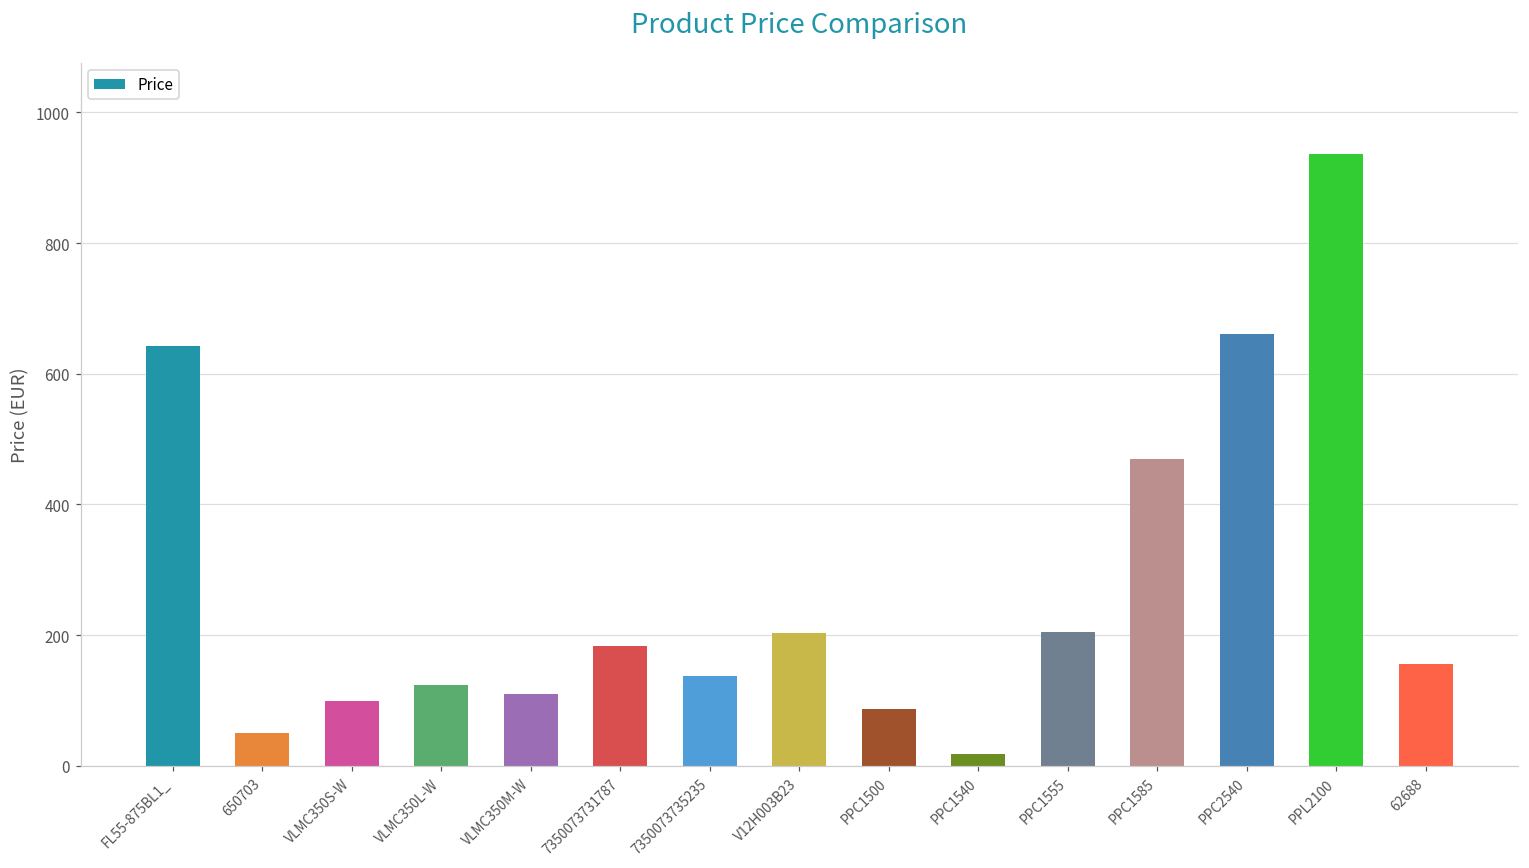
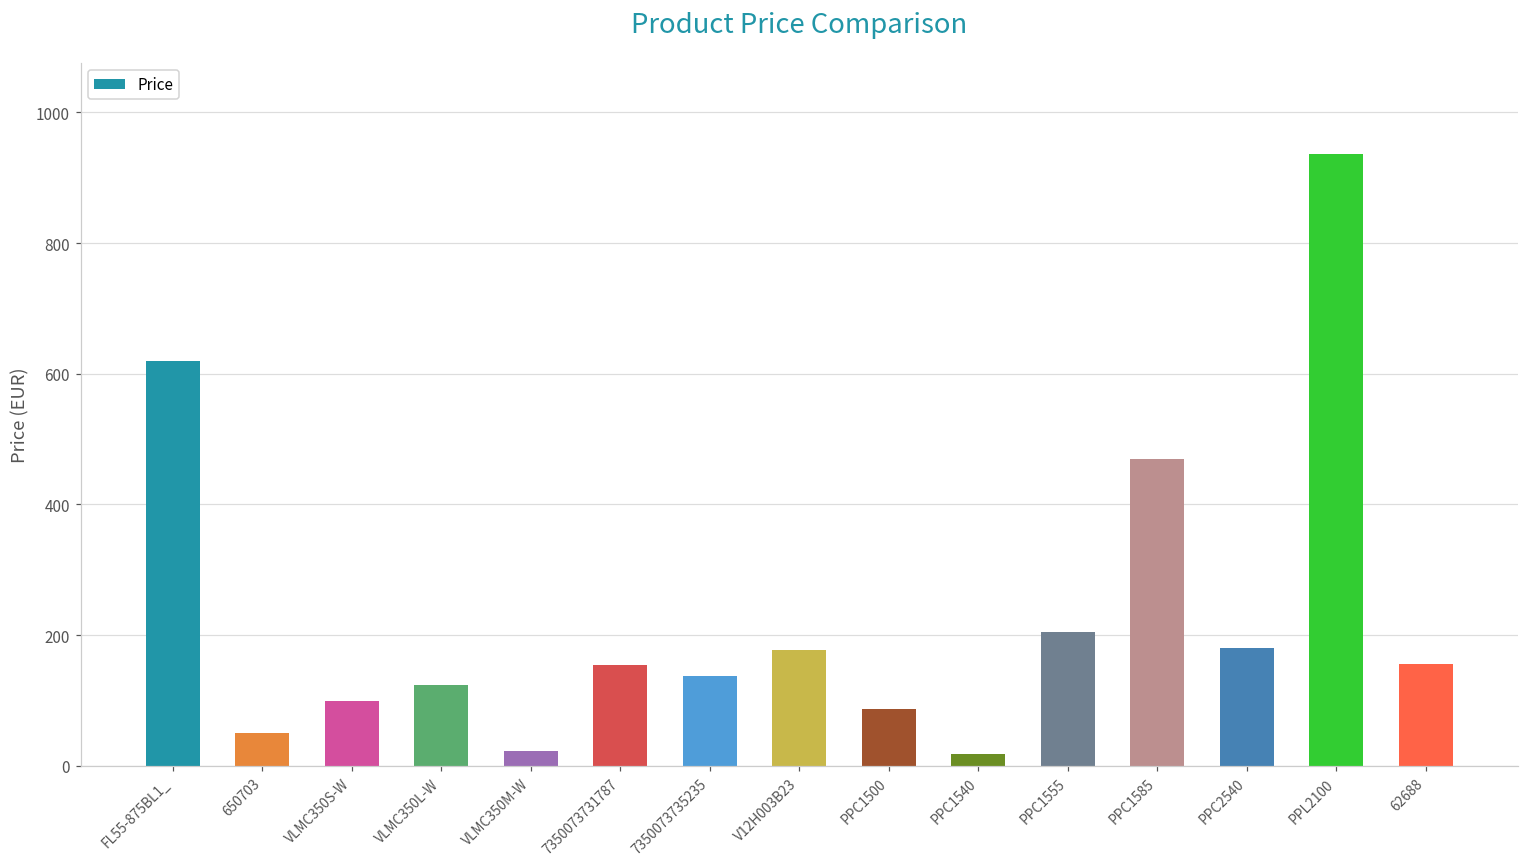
FL55-875BL1_: 640 -> 620
VLMC350M-W: 110 -> 20
7350073731787: 180 -> 150
V12H003B23: 200 -> 180
PPC2540: 660 -> 180
